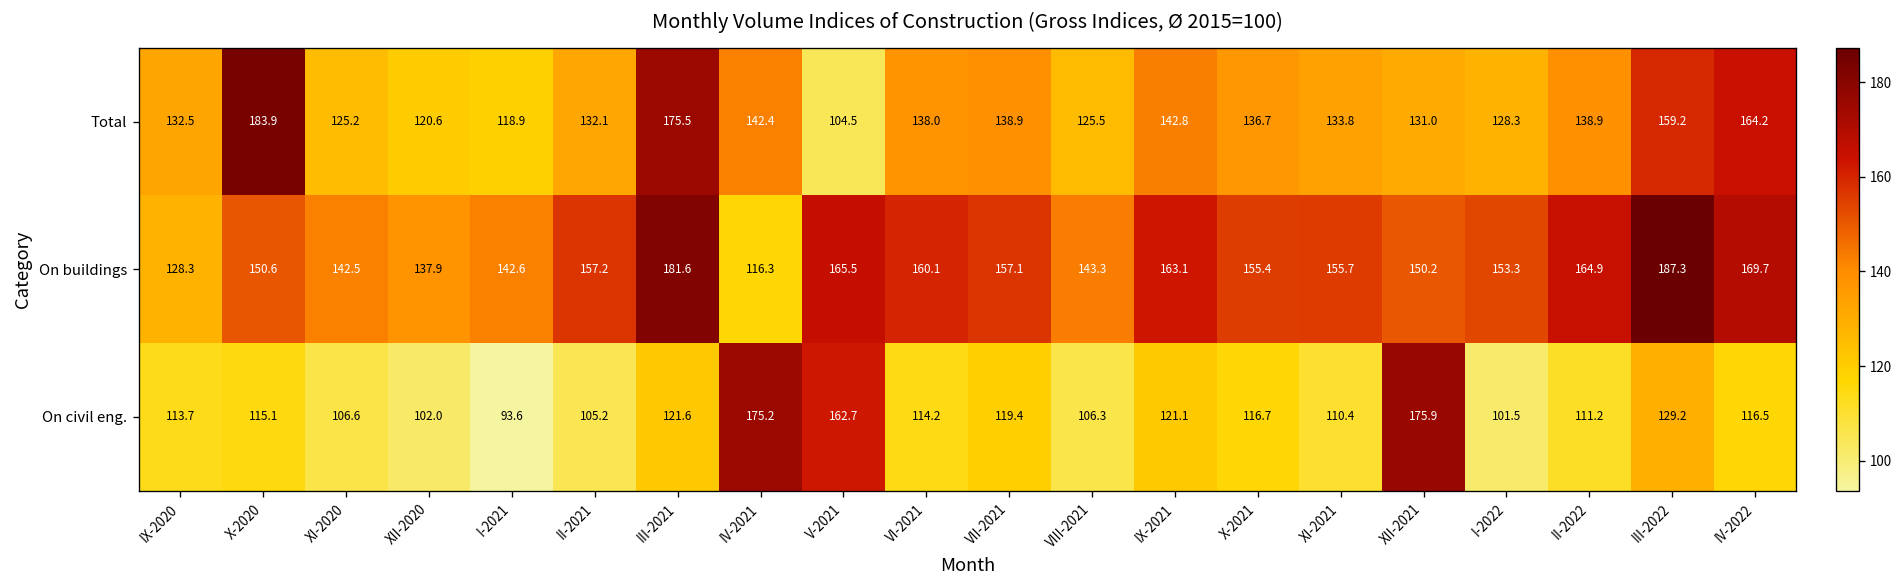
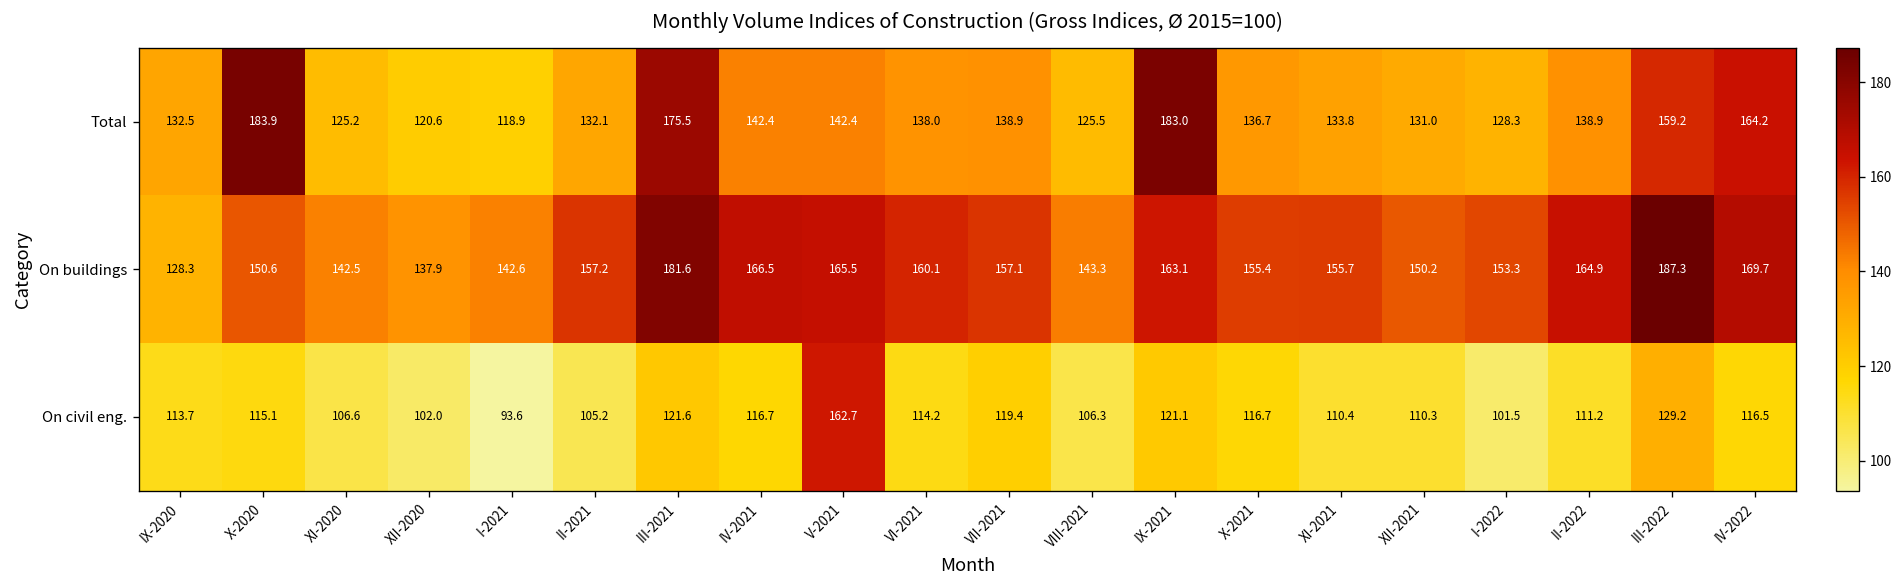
Total, V-2021: 104.5 -> 142.4
Total, IX-2021: 142.8 -> 183.0
On buildings, IV-2021: 116.3 -> 166.5
On civil eng., IV-2021: 175.2 -> 116.7
On civil eng., XII-2021: 175.9 -> 110.3
